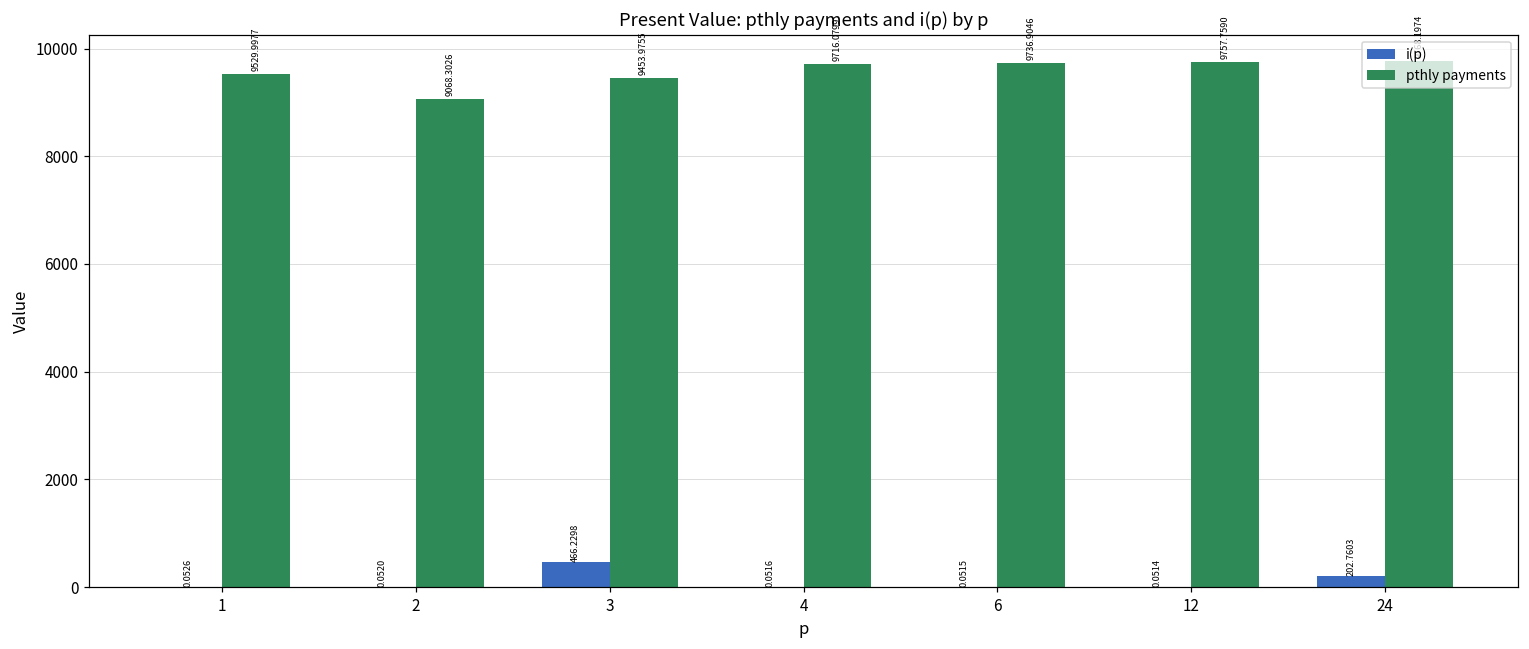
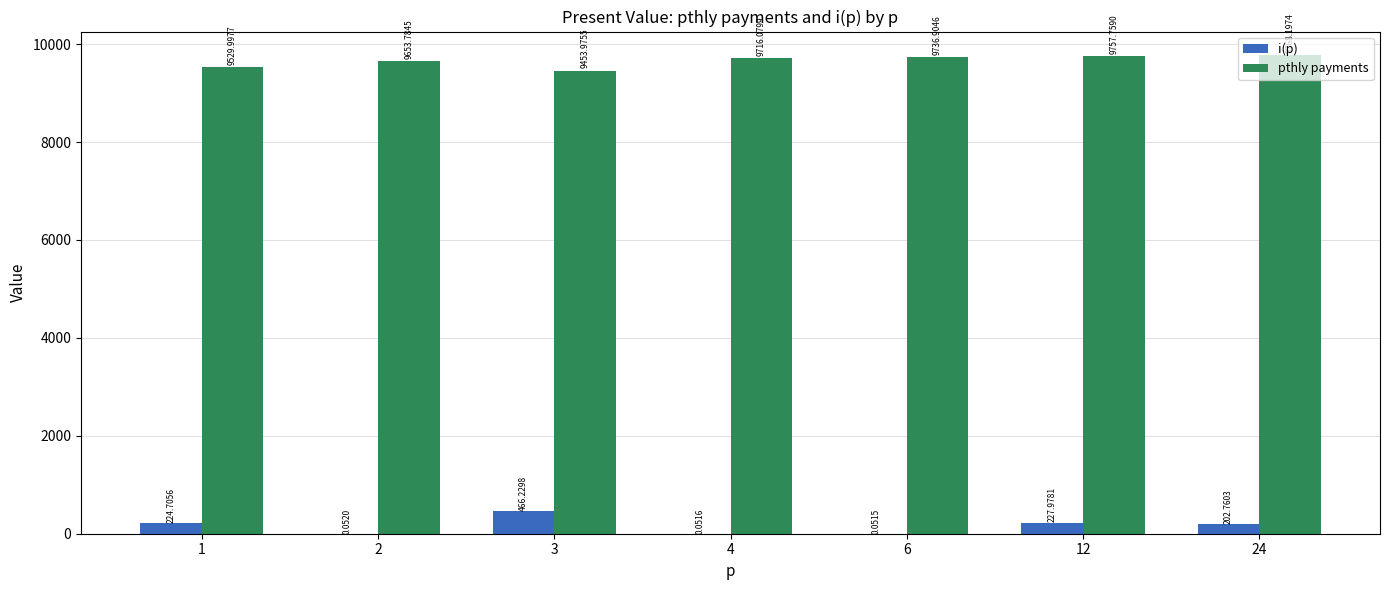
i(p), 1: 0.0526 -> 224.7056
pthly payments, 2: 9068.3026 -> 9653.7845
i(p), 12: 0.0514 -> 227.9781
